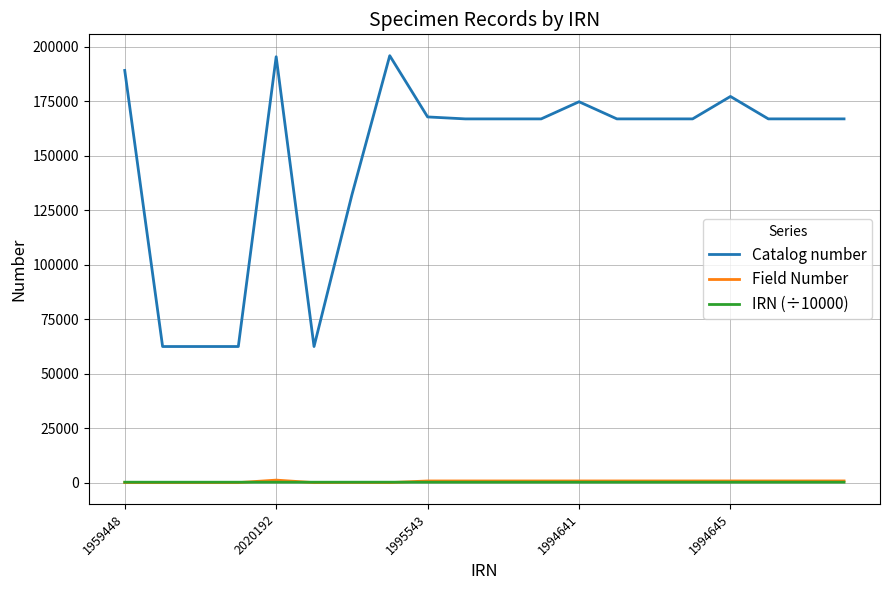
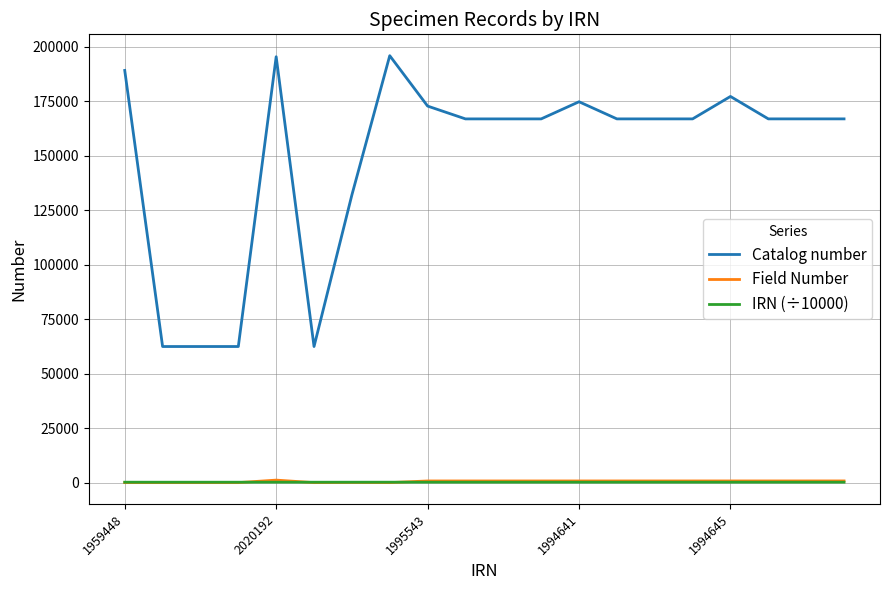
Catalog number, 1995543: 168000 -> 173000
